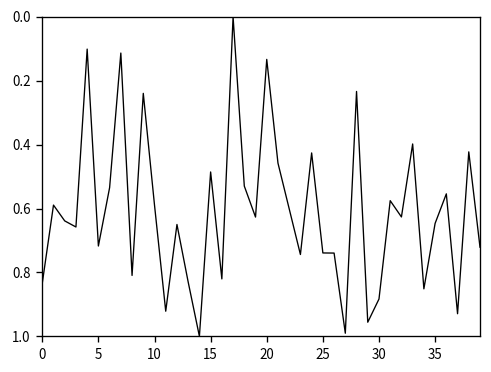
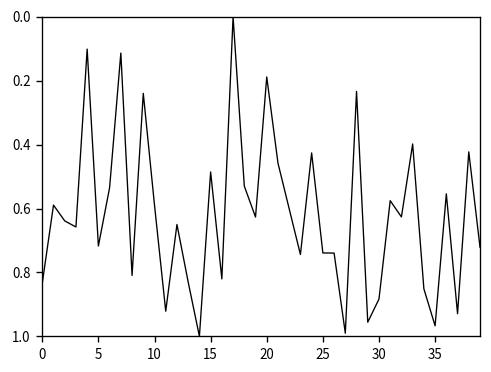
20: 0.13 -> 0.19
35: 0.65 -> 0.97
